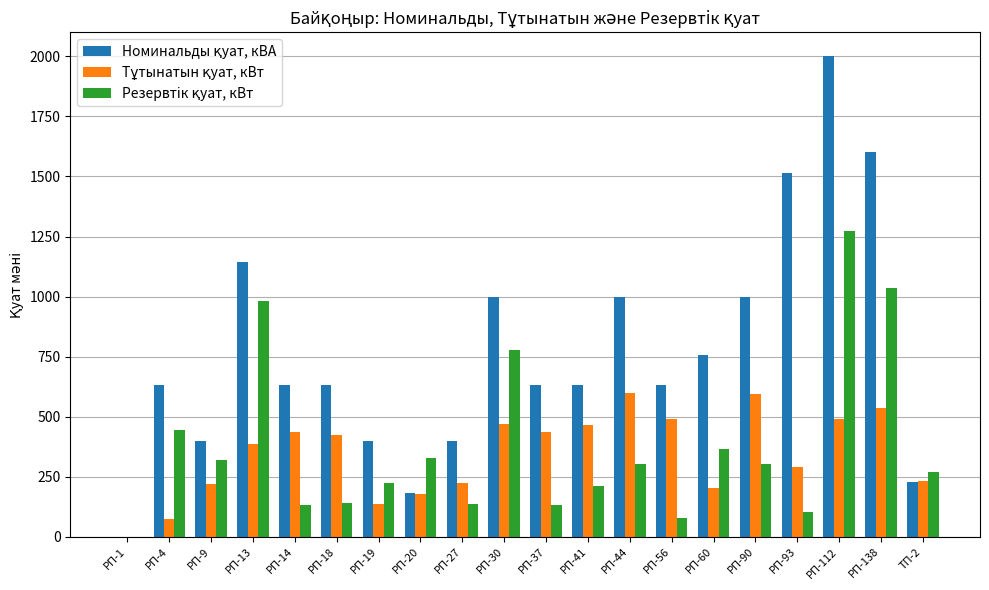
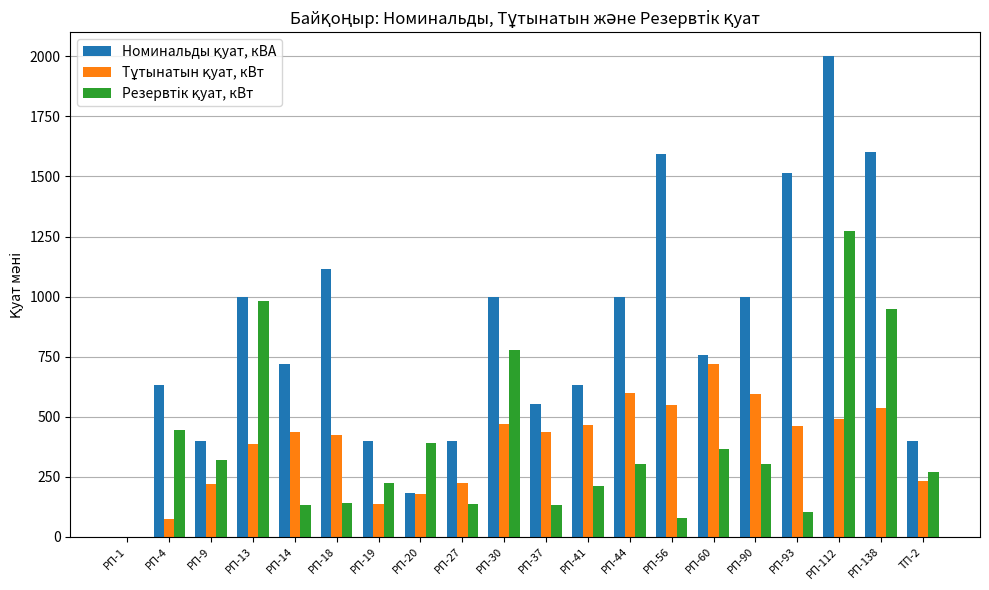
Номинальды қуат, кВА, РП-13: 1140 -> 1000
Номинальды қуат, кВА, РП-14: 630 -> 720
Номинальды қуат, кВА, РП-18: 630 -> 1120
Резервтік қуат, кВт, РП-20: 330 -> 390
Номинальды қуат, кВА, РП-37: 630 -> 550
Номинальды қуат, кВА, РП-56: 630 -> 1590
Тұтынатын қуат, кВт, РП-56: 490 -> 550
Тұтынатын қуат, кВт, РП-60: 200 -> 720
Тұтынатын қуат, кВт, РП-93: 290 -> 460
Резервтік қуат, кВт, РП-138: 1040 -> 950
Номинальды қуат, кВА, ТП-2: 230 -> 400
